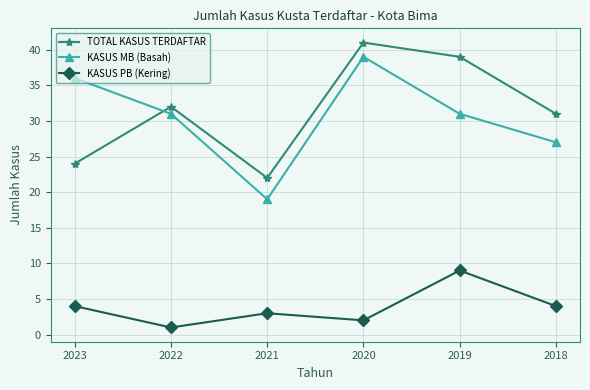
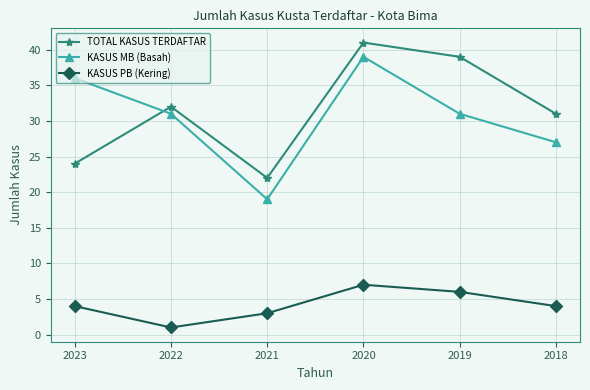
KASUS PB (Kering), 2020: 2 -> 7
KASUS PB (Kering), 2019: 9 -> 6
